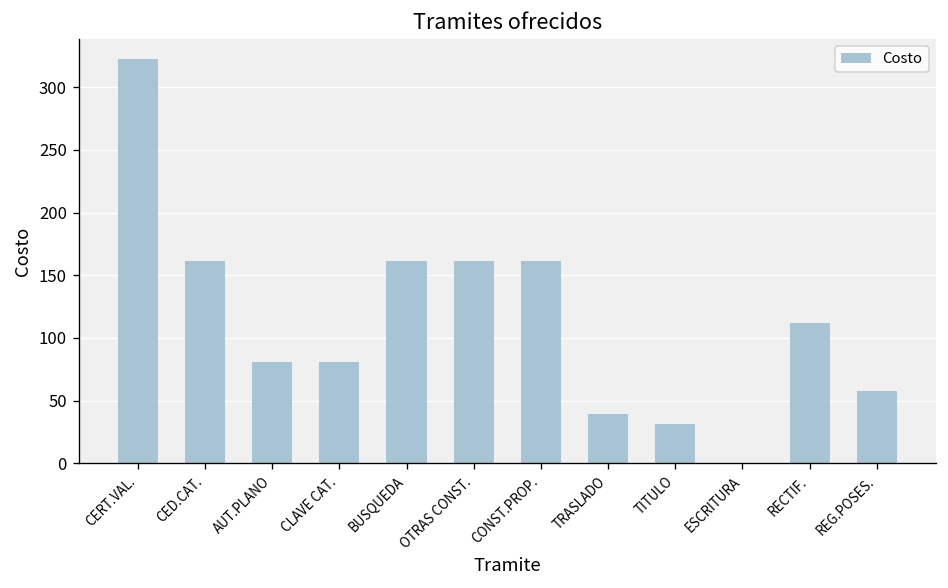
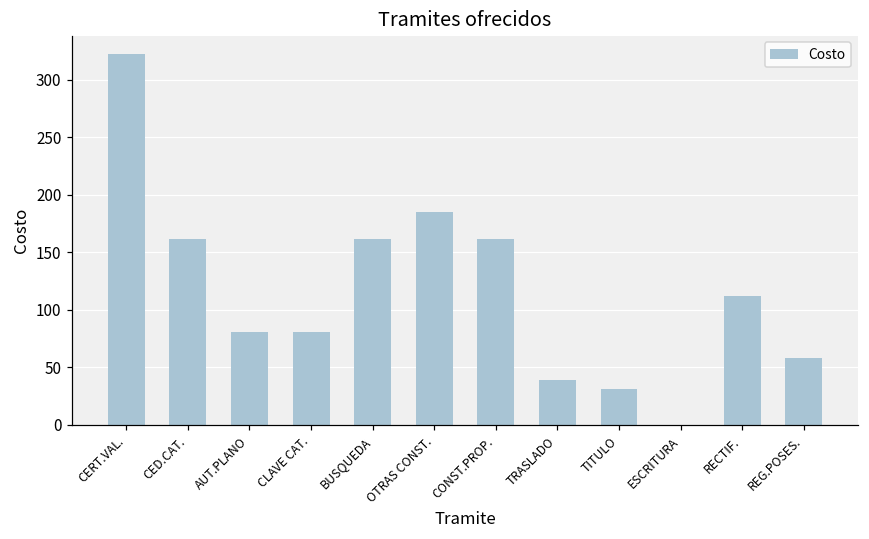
OTRAS CONST.: 162 -> 185
